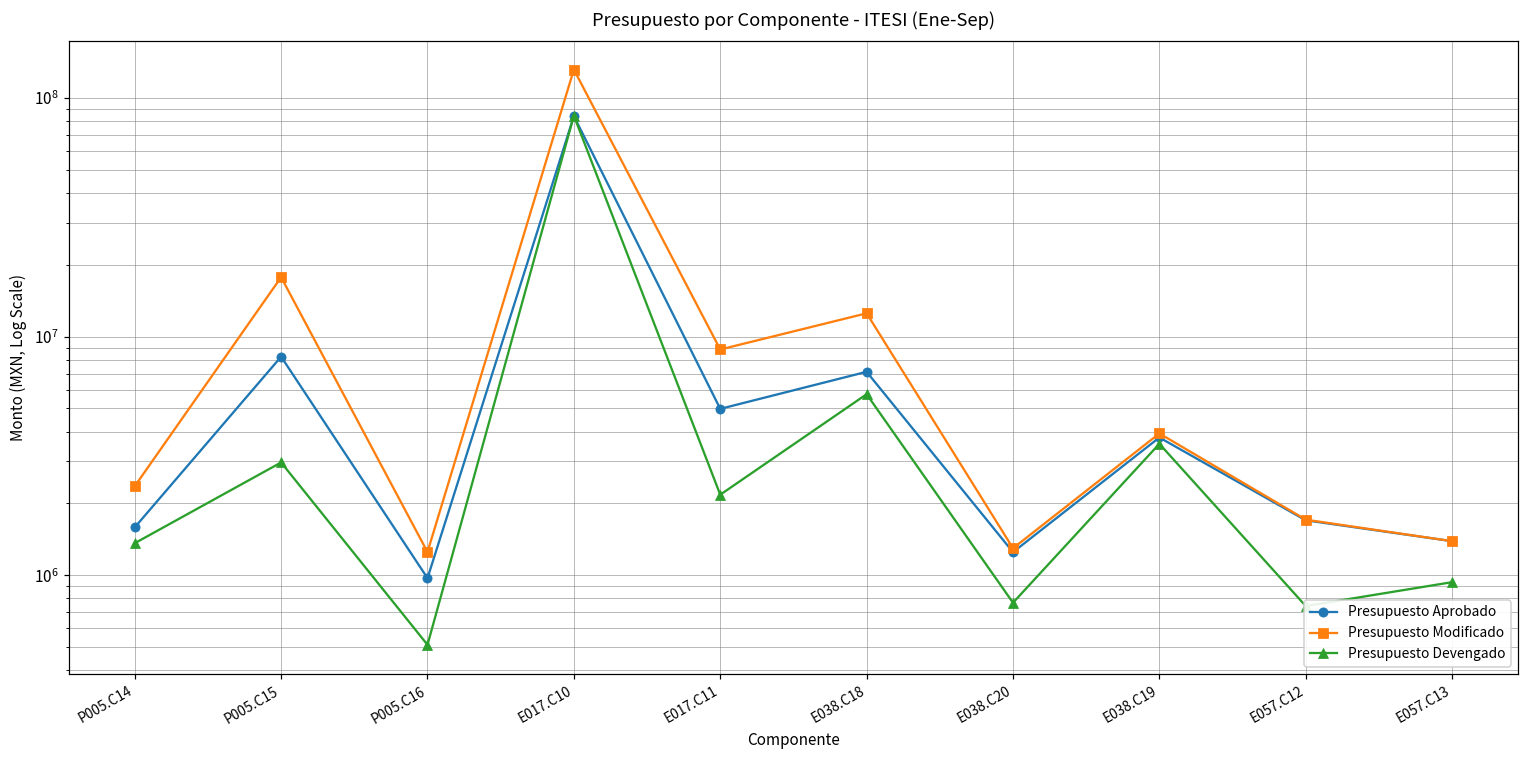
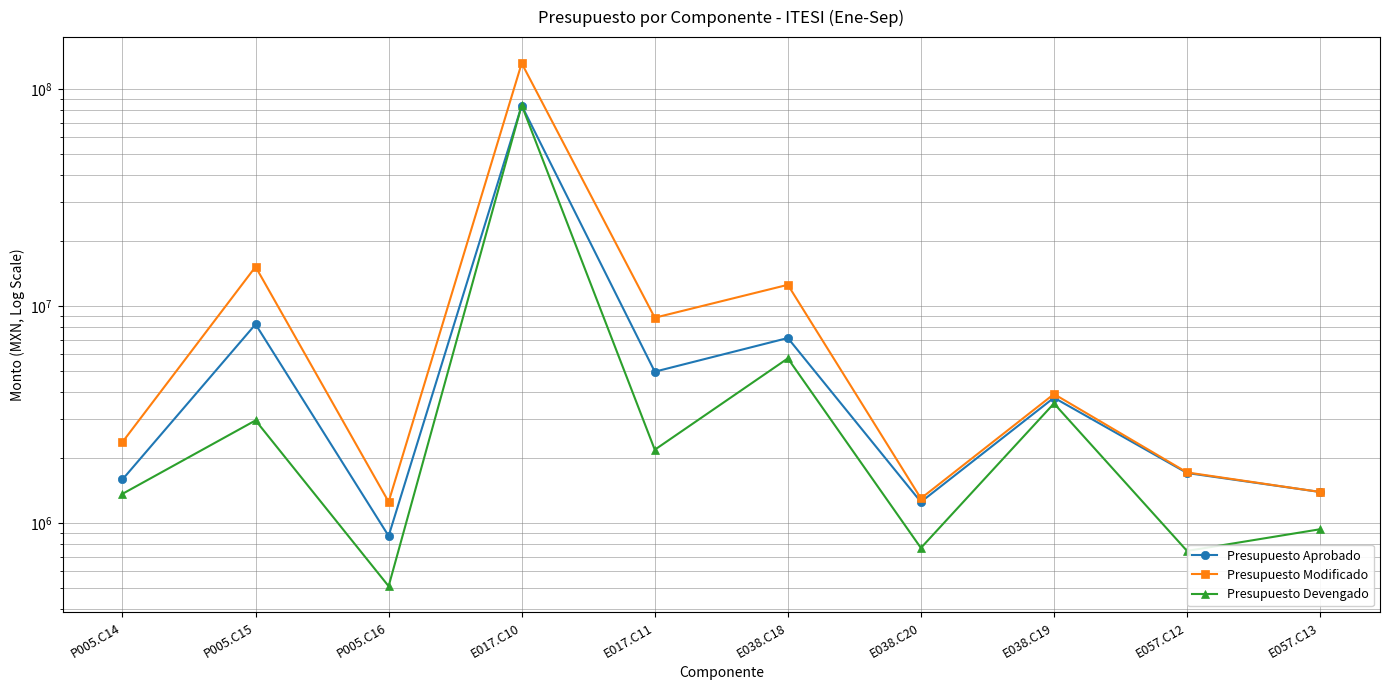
Presupuesto Modificado, P005.C15: 18000000 -> 15000000
Presupuesto Aprobado, P005.C16: 1000000 -> 870000
